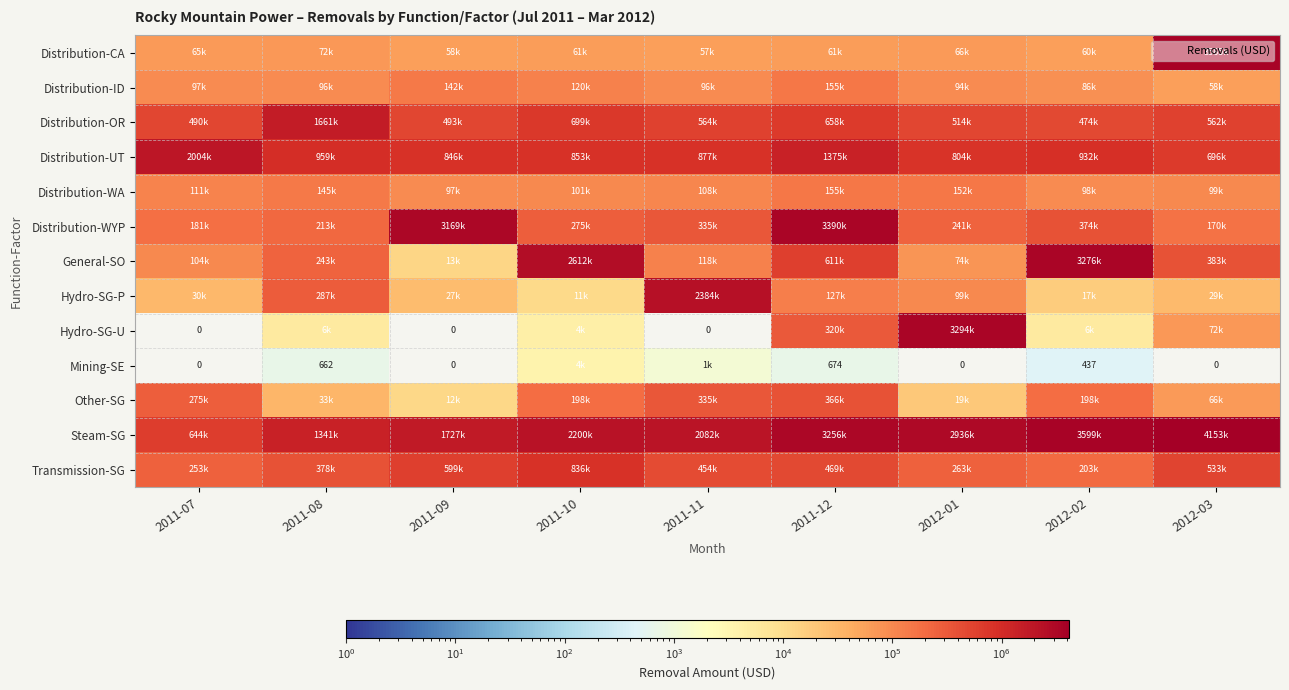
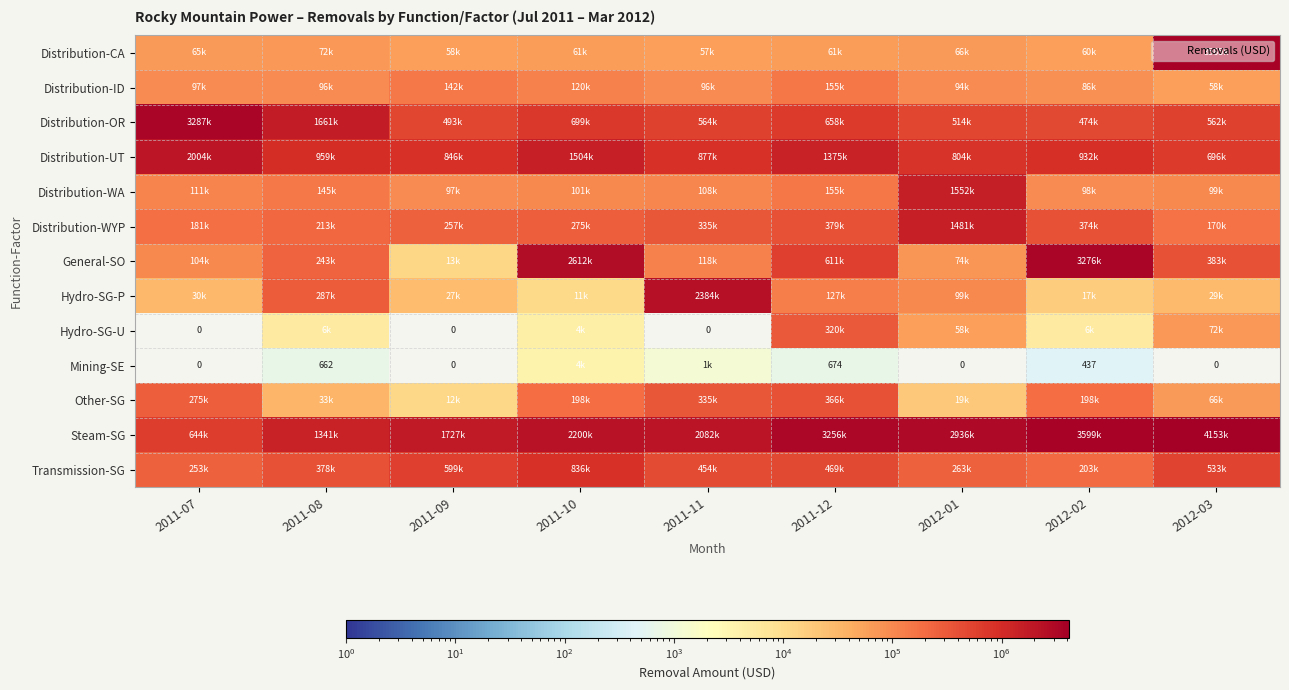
Distribution-OR, 2011-07: 490k -> 3287k
Distribution-UT, 2011-10: 853k -> 1504k
Distribution-WA, 2012-01: 152k -> 1552k
Distribution-WYP, 2011-09: 3169k -> 257k
Distribution-WYP, 2011-12: 3390k -> 379k
Distribution-WYP, 2012-01: 241k -> 1481k
Hydro-SG-U, 2012-01: 3294k -> 58k
